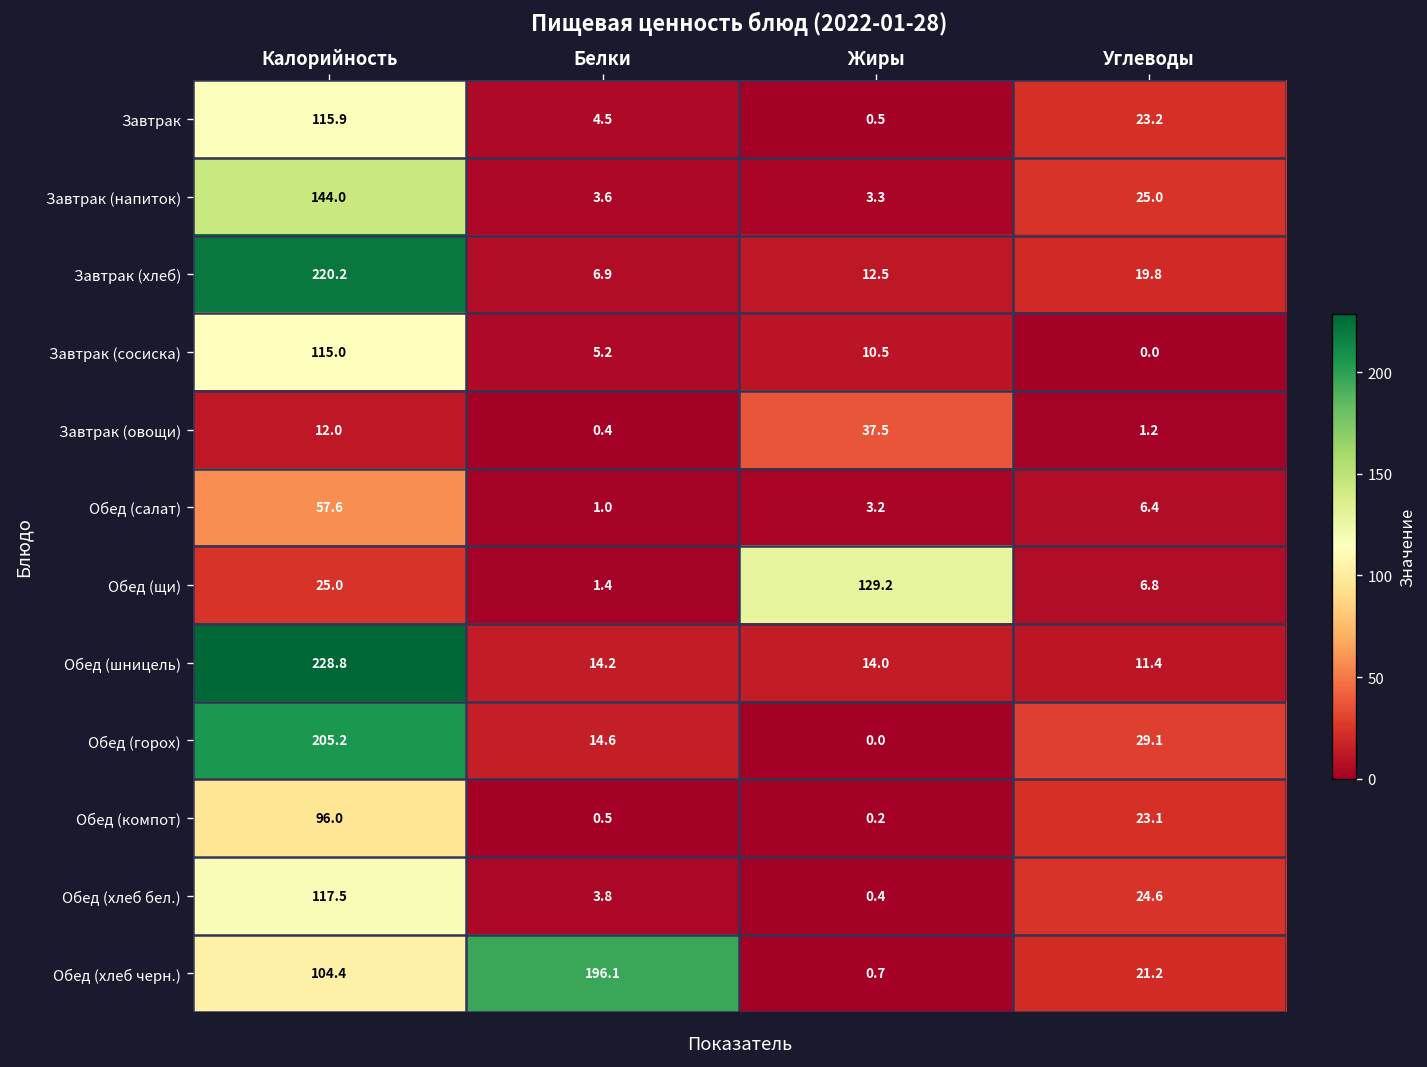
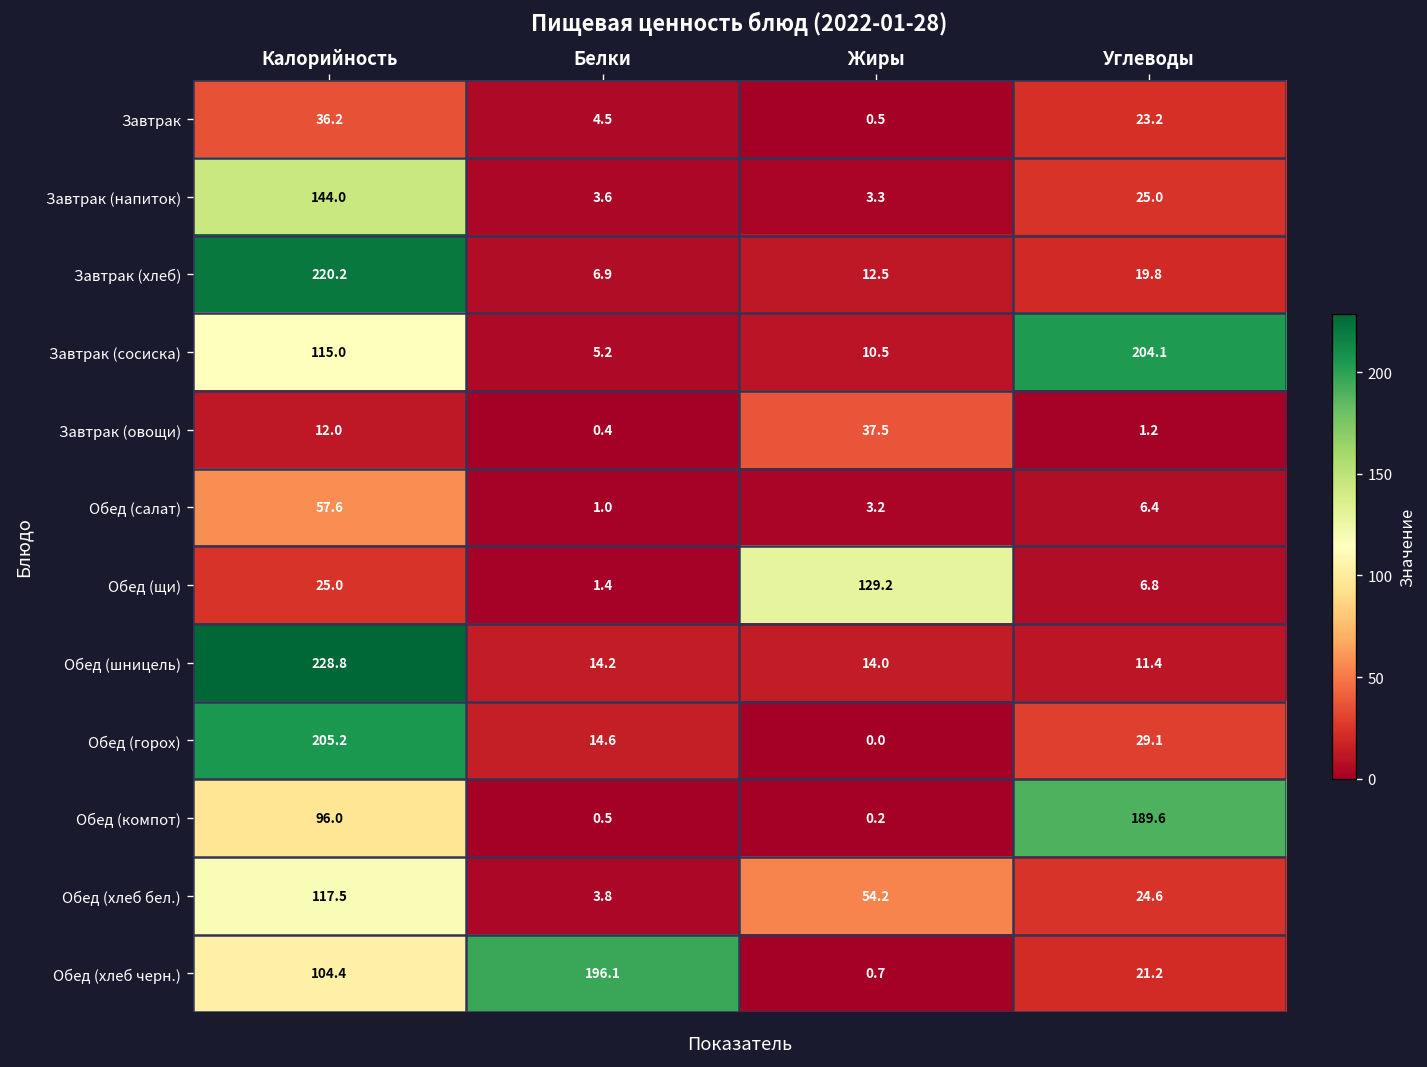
Завтрак, Калорийность: 115.9 -> 36.2
Завтрак (сосиска), Углеводы: 0.0 -> 204.1
Обед (компот), Углеводы: 23.1 -> 189.6
Обед (хлеб бел.), Жиры: 0.4 -> 54.2
